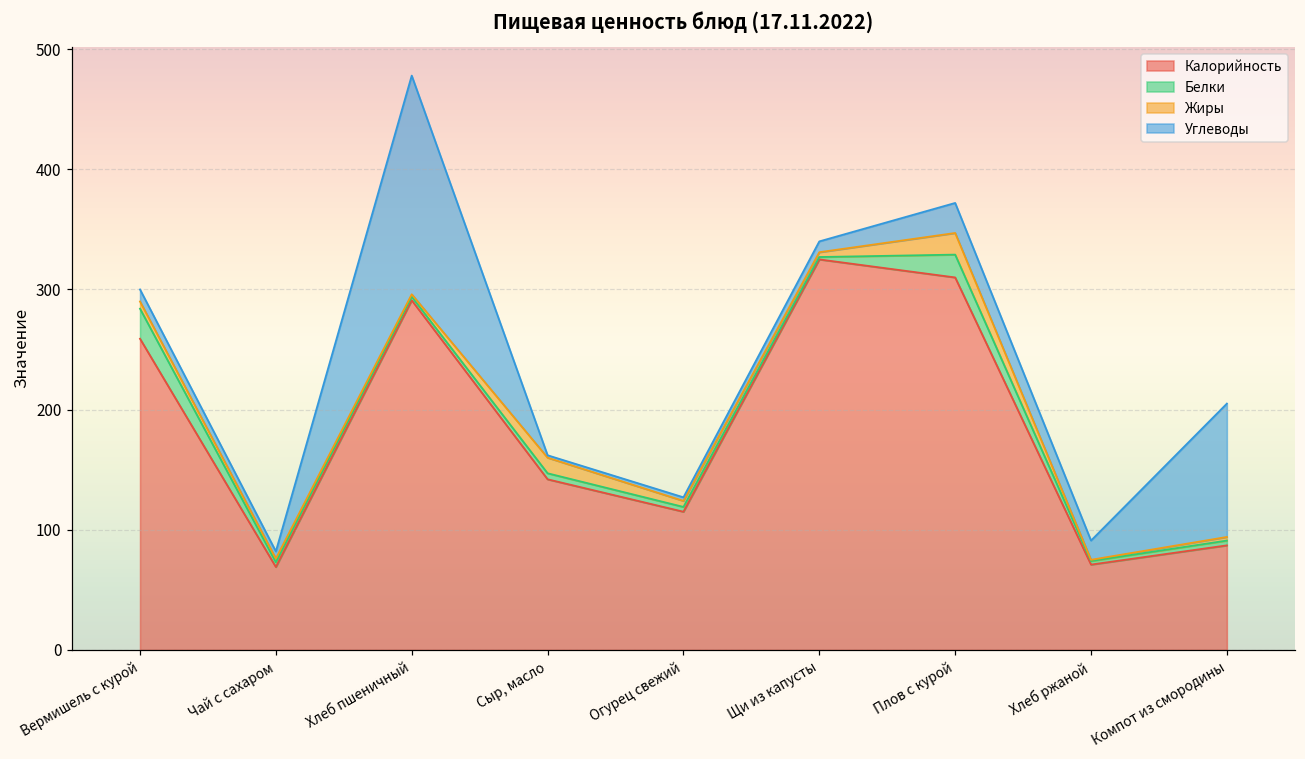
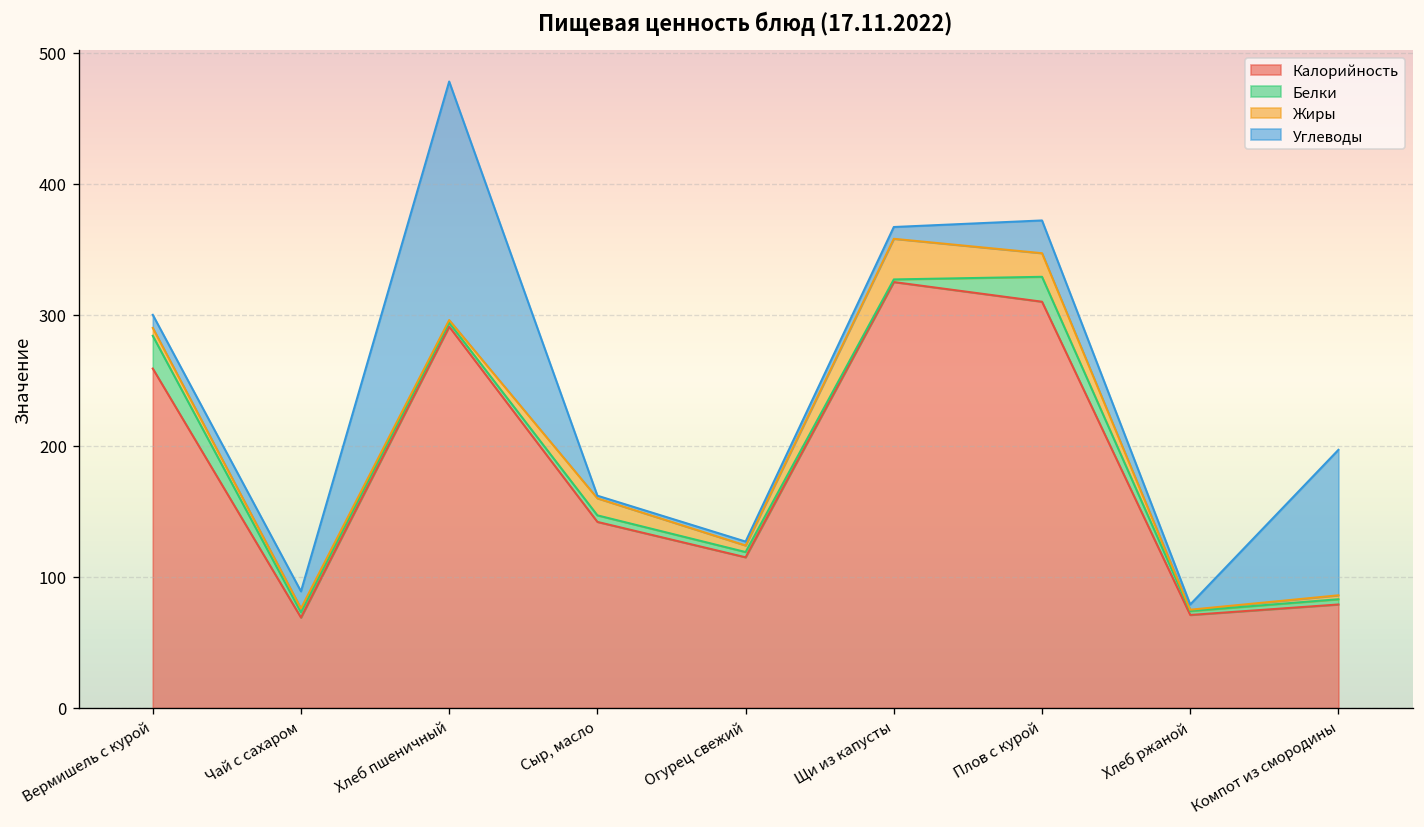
Углеводы, Чай с сахаром: 6 -> 13
Жиры, Щи из капусты: 4 -> 31
Углеводы, Хлеб ржаной: 16 -> 4
Калорийность, Компот из смородины: 87 -> 79
